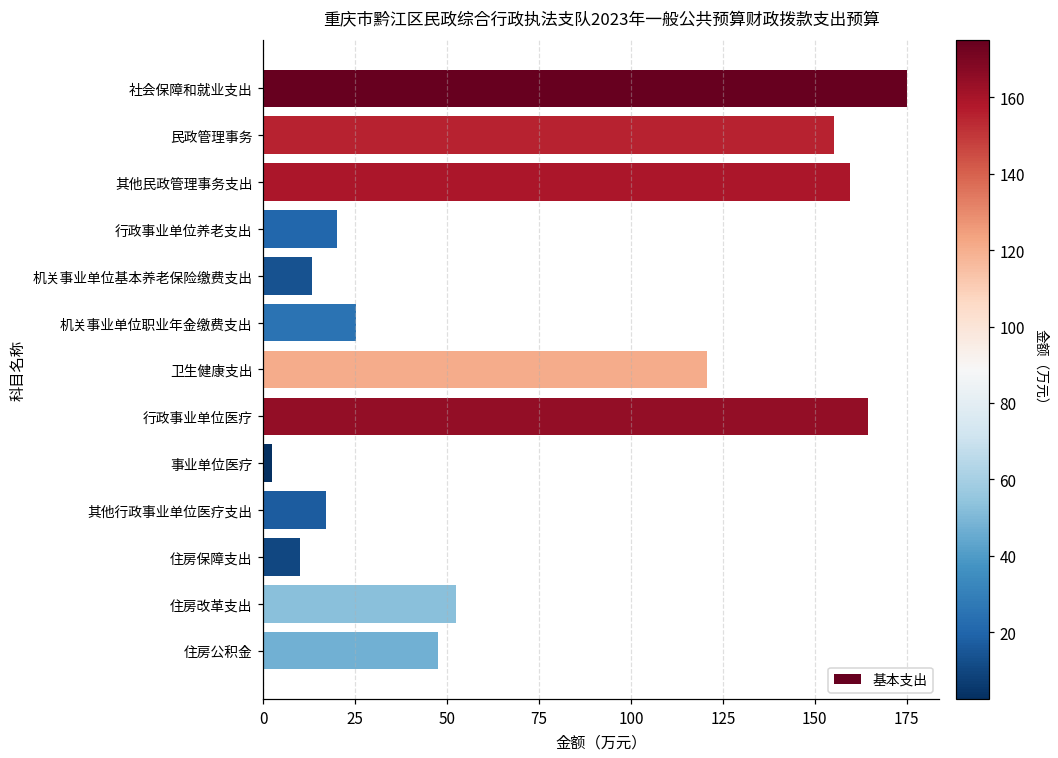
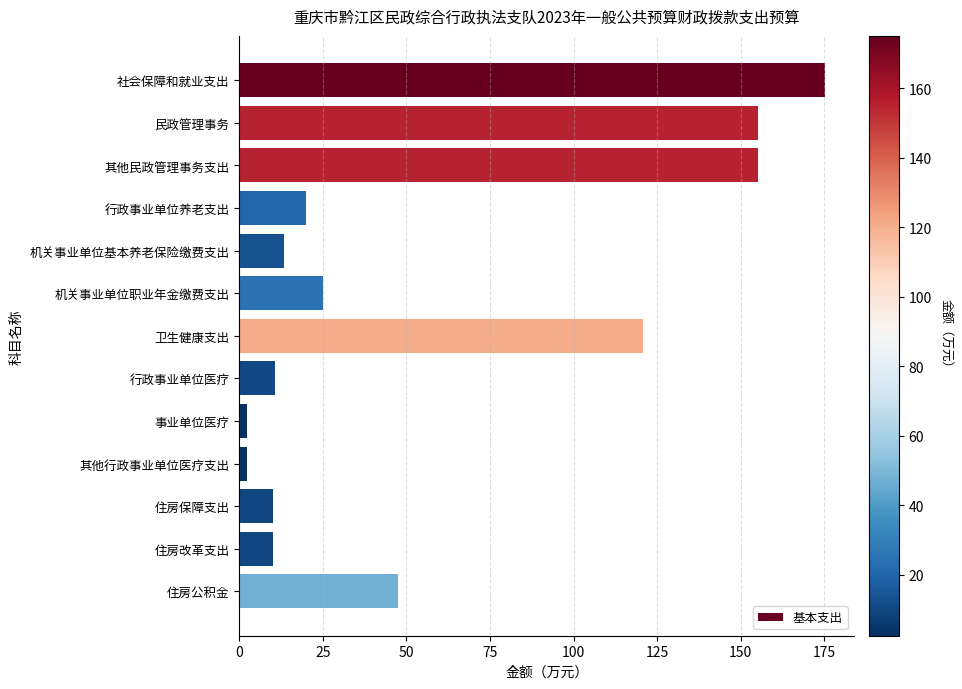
其他民政管理事务支出: 160 -> 155
行政事业单位医疗: 164 -> 11
其他行政事业单位医疗支出: 17 -> 2
住房改革支出: 52 -> 10
